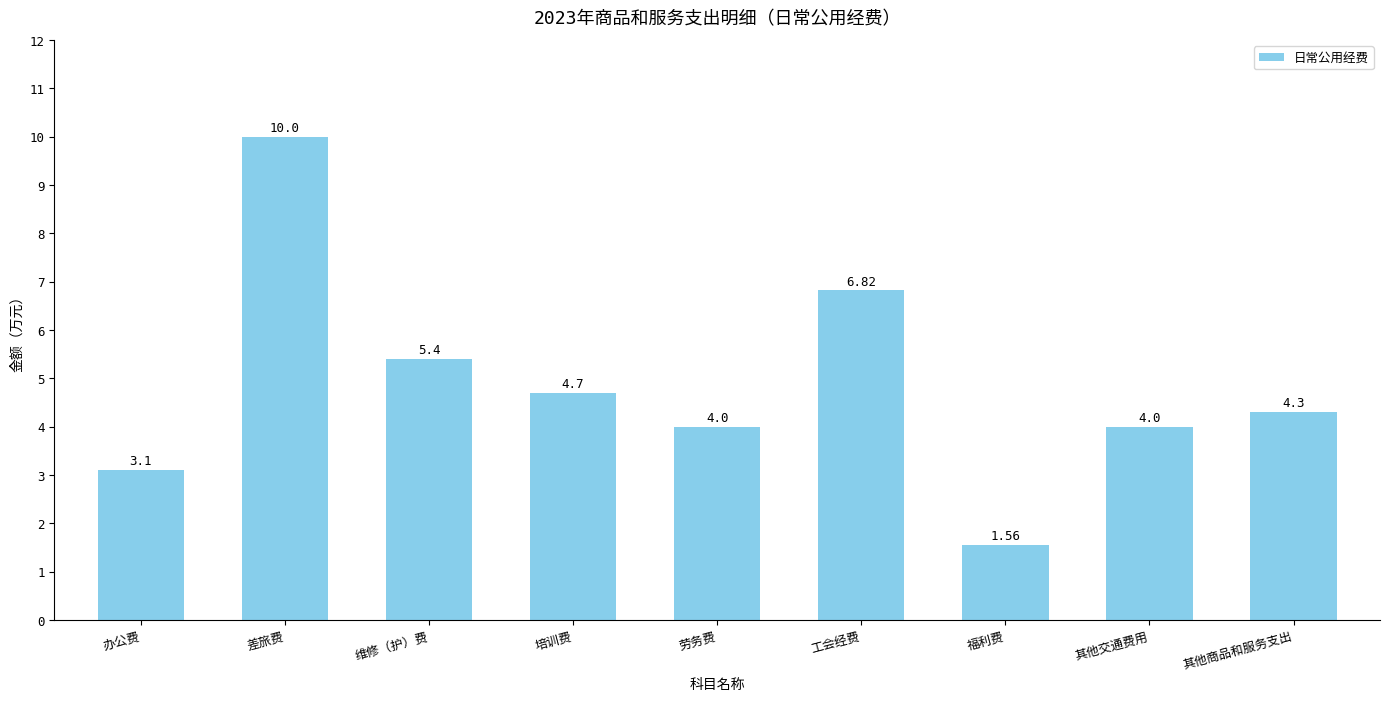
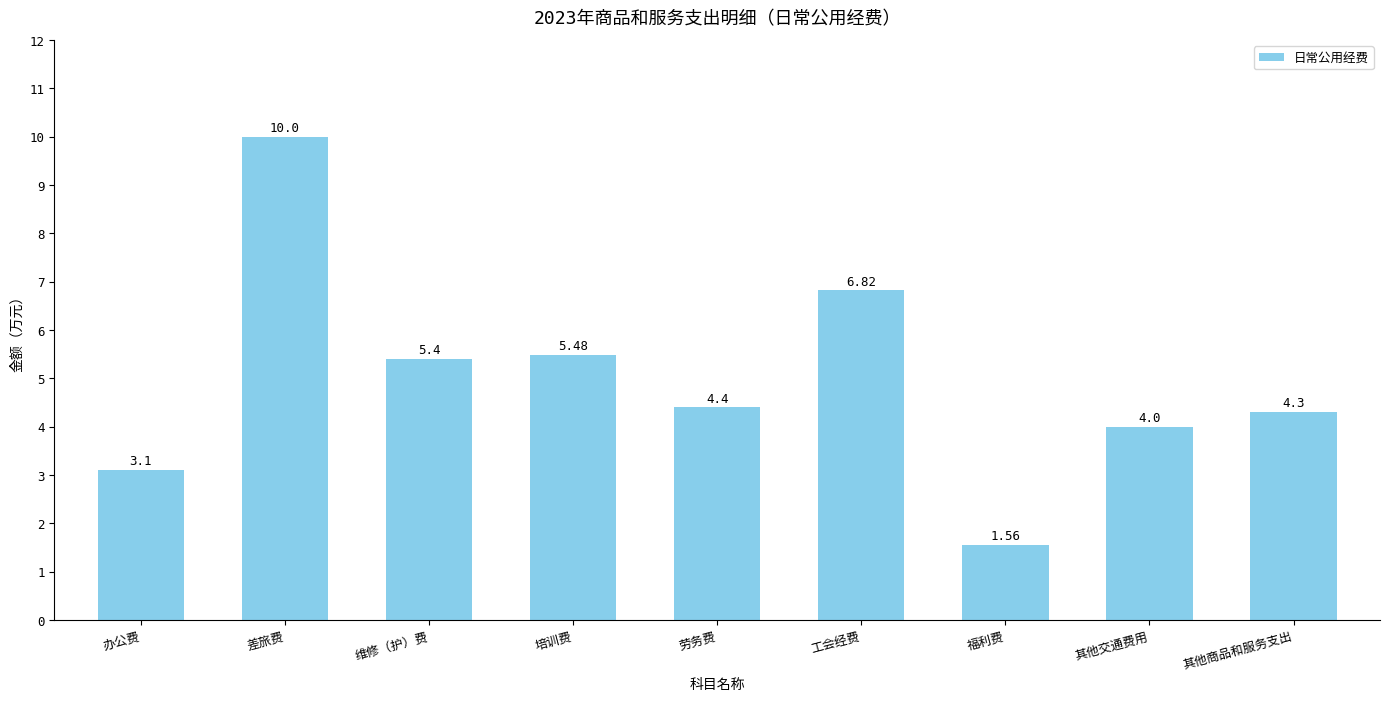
培训费: 4.7 -> 5.48
劳务费: 4.0 -> 4.4
